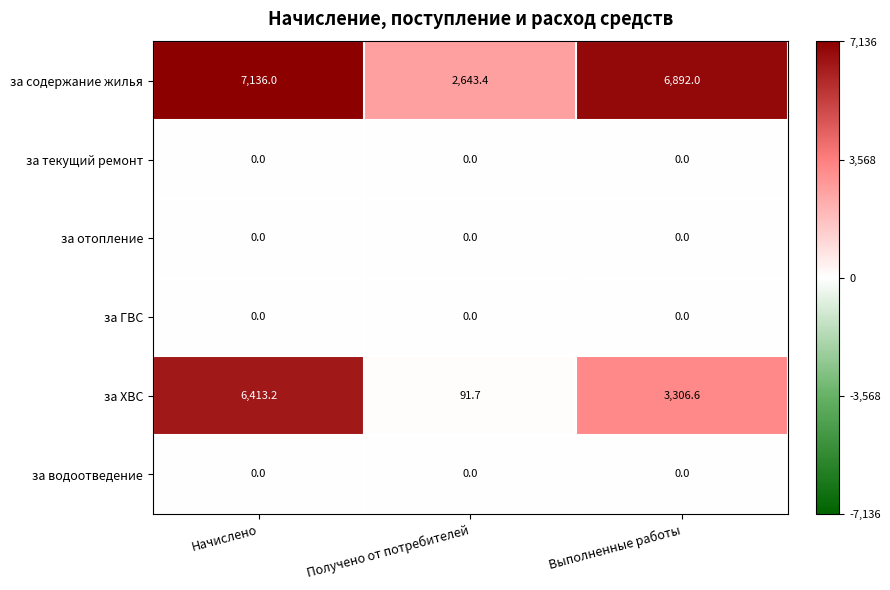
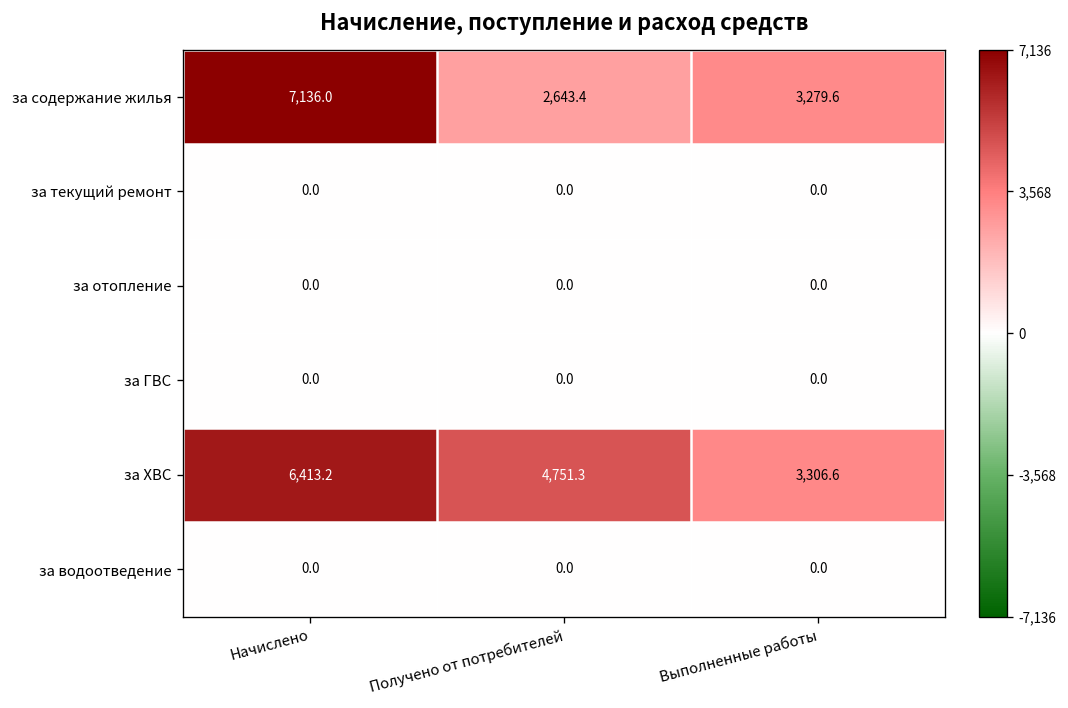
за содержание жилья, Выполненные работы: 6,892.0 -> 3,279.6
за ХВС, Получено от потребителей: 91.7 -> 4,751.3
